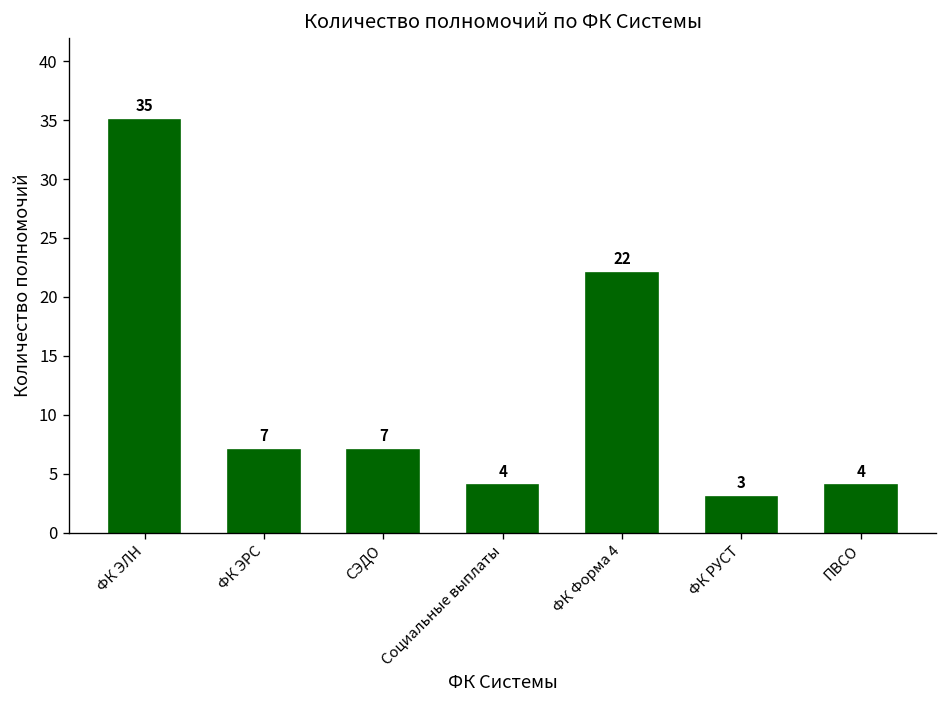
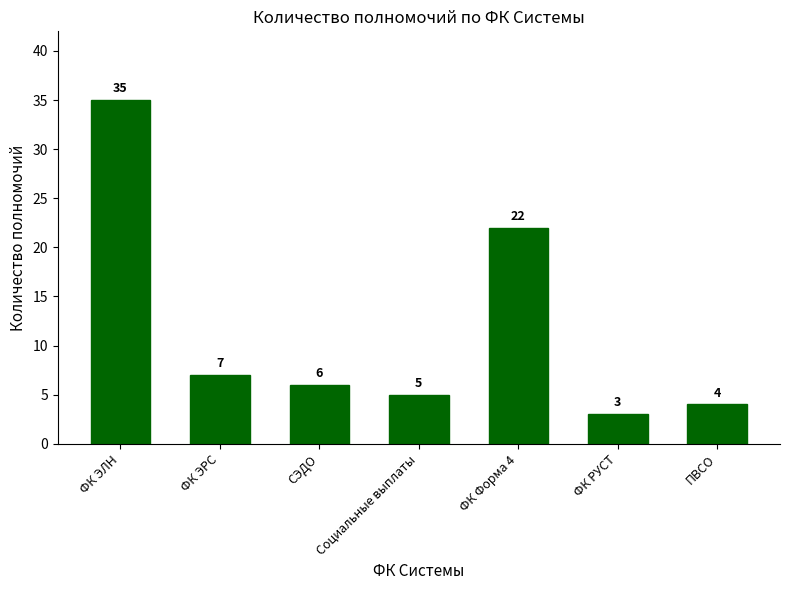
СЭДО: 7 -> 6
Социальные выплаты: 4 -> 5
